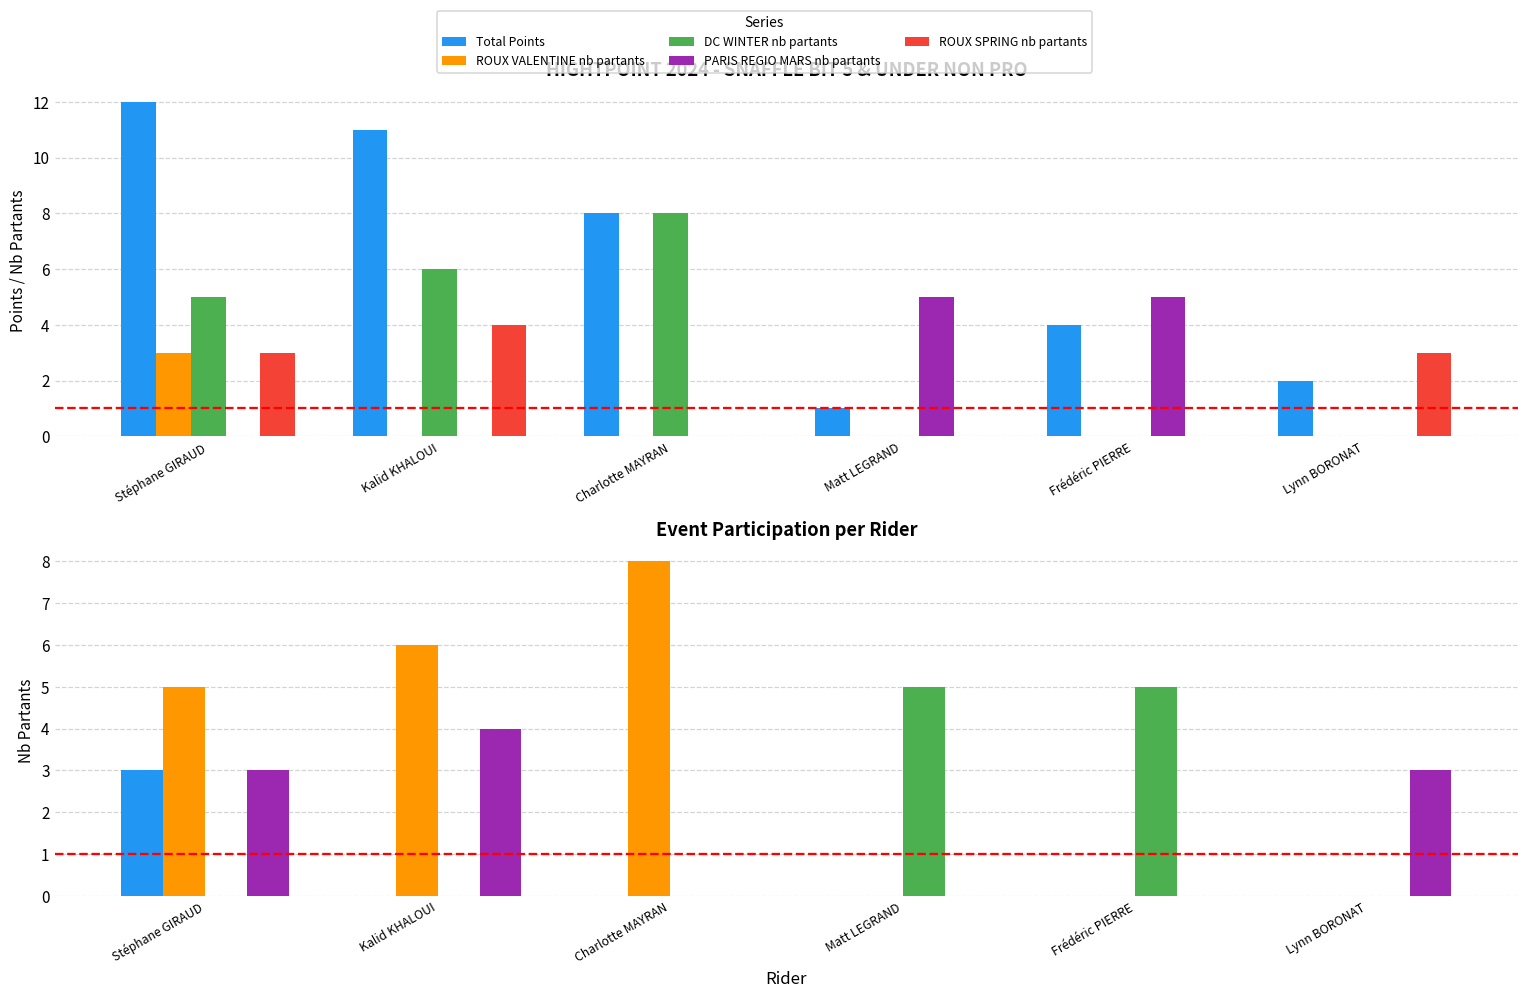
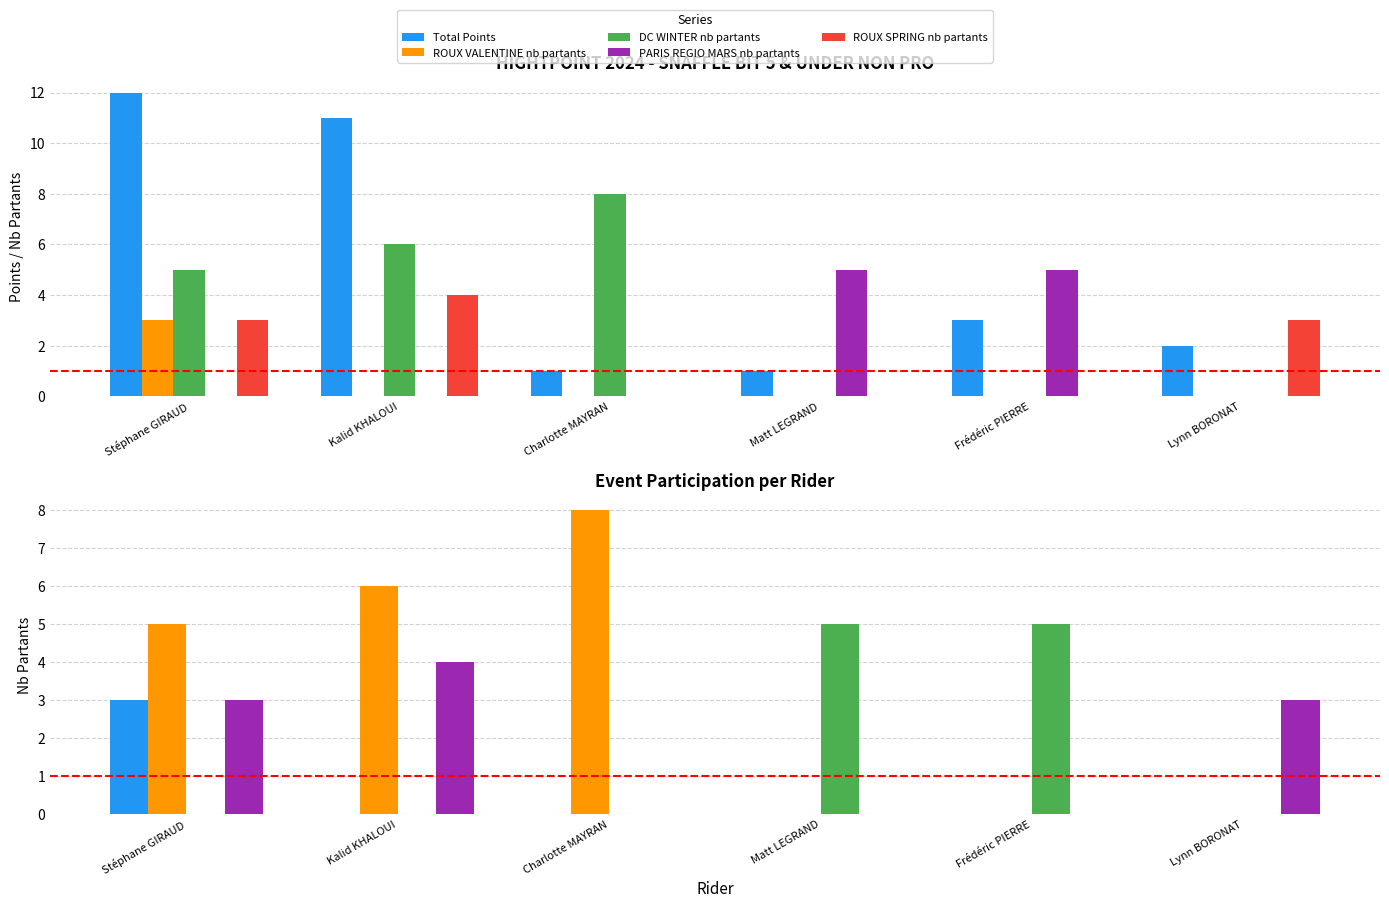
HIGHTPOINT 2024 - SNAFFLE BIT 5 & UNDER NON PRO, Total Points, Charlotte MAYRAN: 8 -> 1
HIGHTPOINT 2024 - SNAFFLE BIT 5 & UNDER NON PRO, Total Points, Frédéric PIERRE: 4 -> 3
